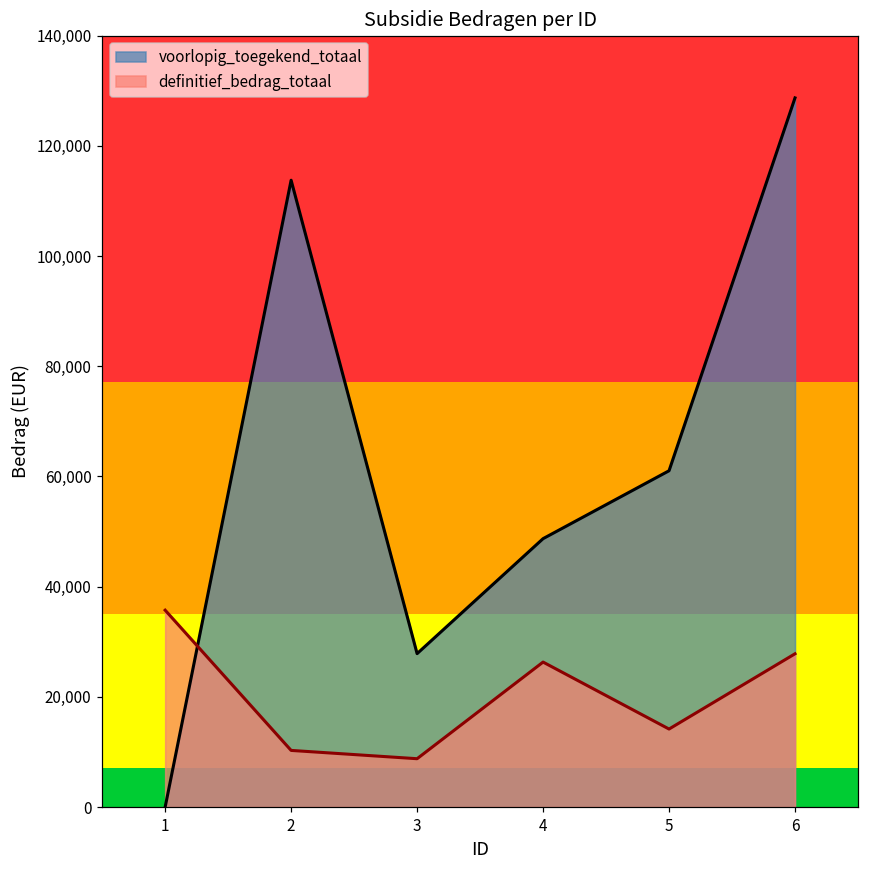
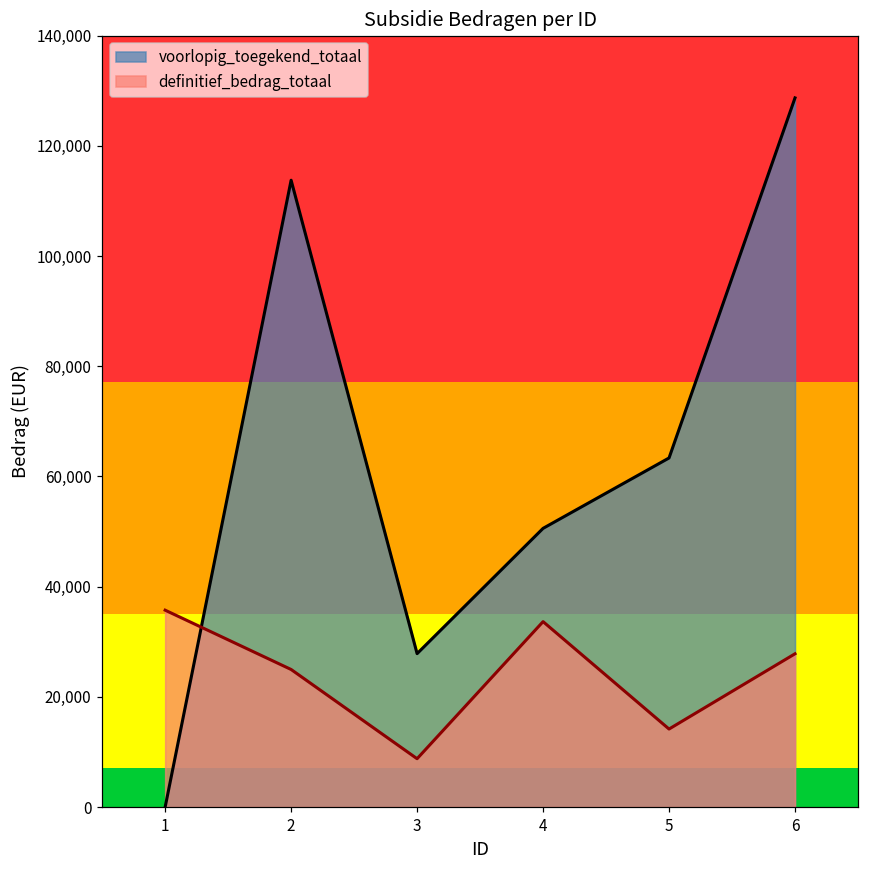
definitief_bedrag_totaal, 2: 10,000 -> 25,000
voorlopig_toegekend_totaal, 4: 49,000 -> 51,000
definitief_bedrag_totaal, 4: 26,000 -> 34,000
voorlopig_toegekend_totaal, 5: 61,000 -> 63,000
